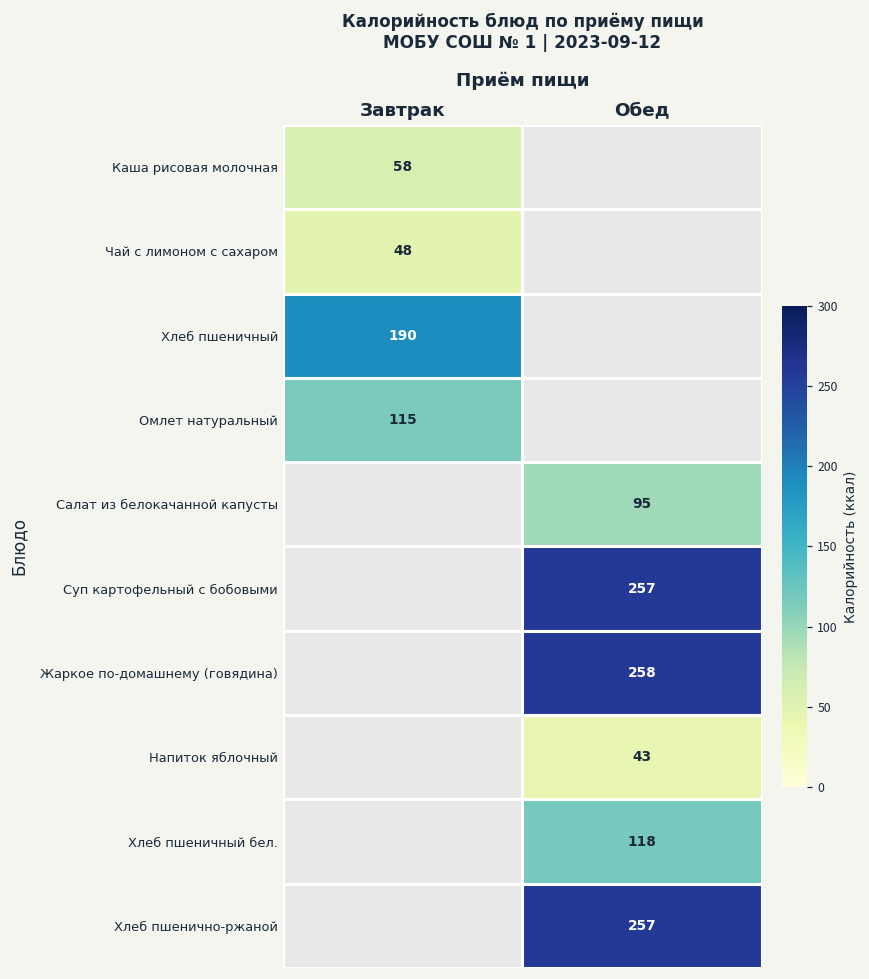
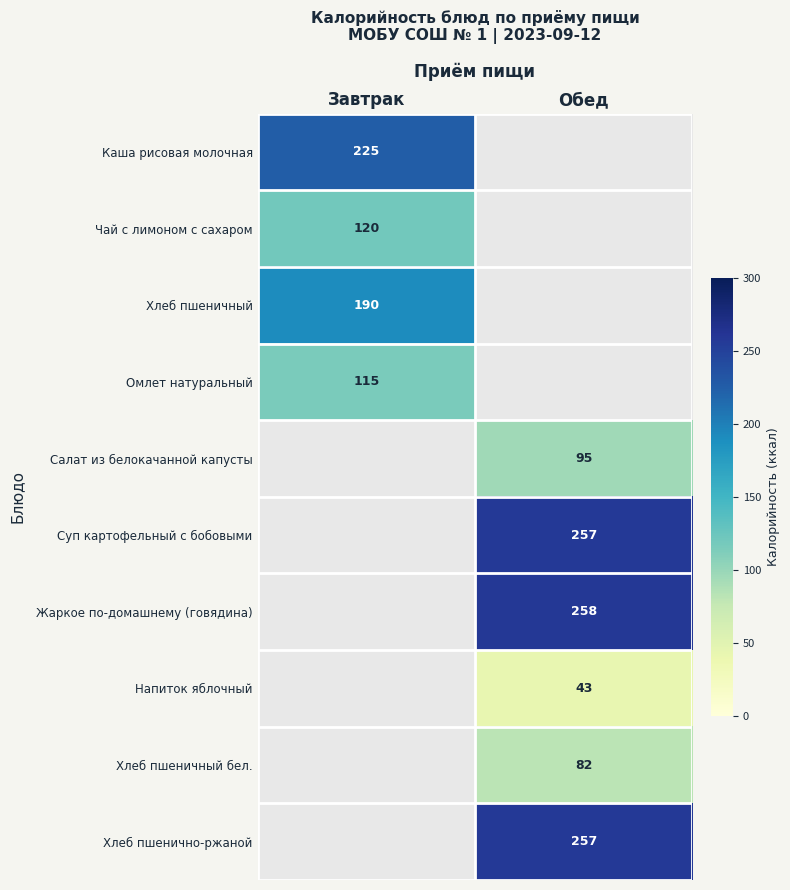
Каша рисовая молочная, Завтрак: 58 -> 225
Чай с лимоном с сахаром, Завтрак: 48 -> 120
Хлеб пшеничный бел., Обед: 118 -> 82
